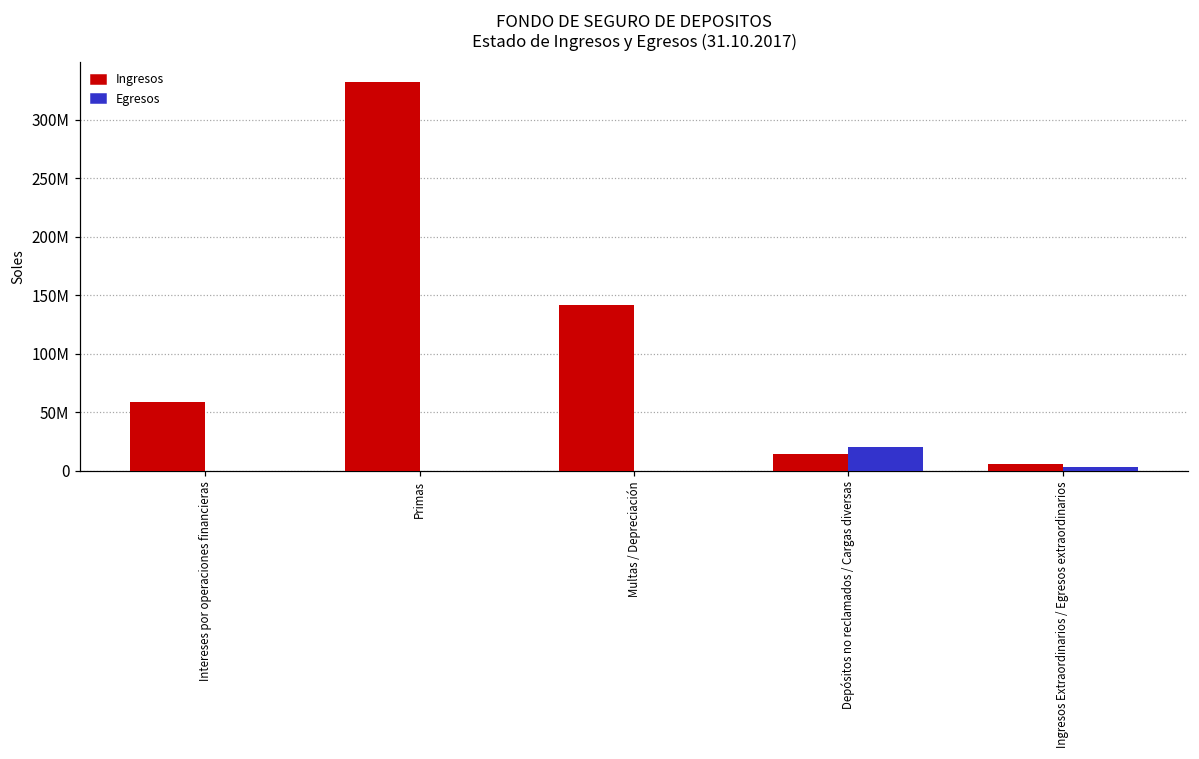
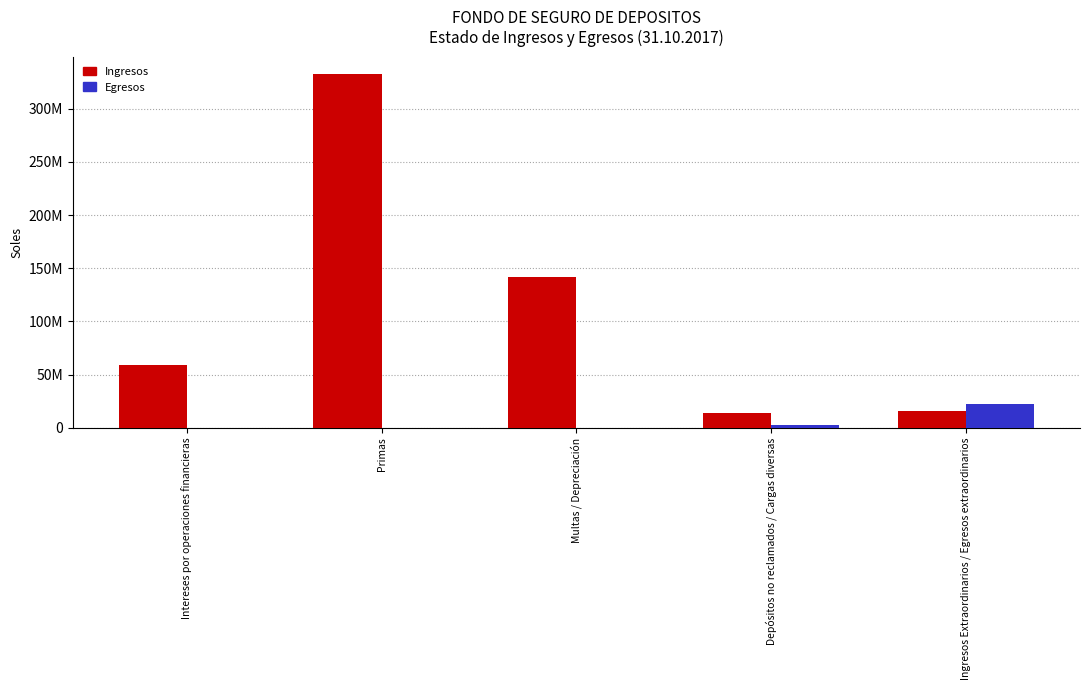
Egresos, Depósitos no reclamados / Cargas diversas: 20000000 -> 2000000
Ingresos, Ingresos Extraordinarios / Egresos extraordinarios: 5000000 -> 15000000
Egresos, Ingresos Extraordinarios / Egresos extraordinarios: 3000000 -> 22000000
